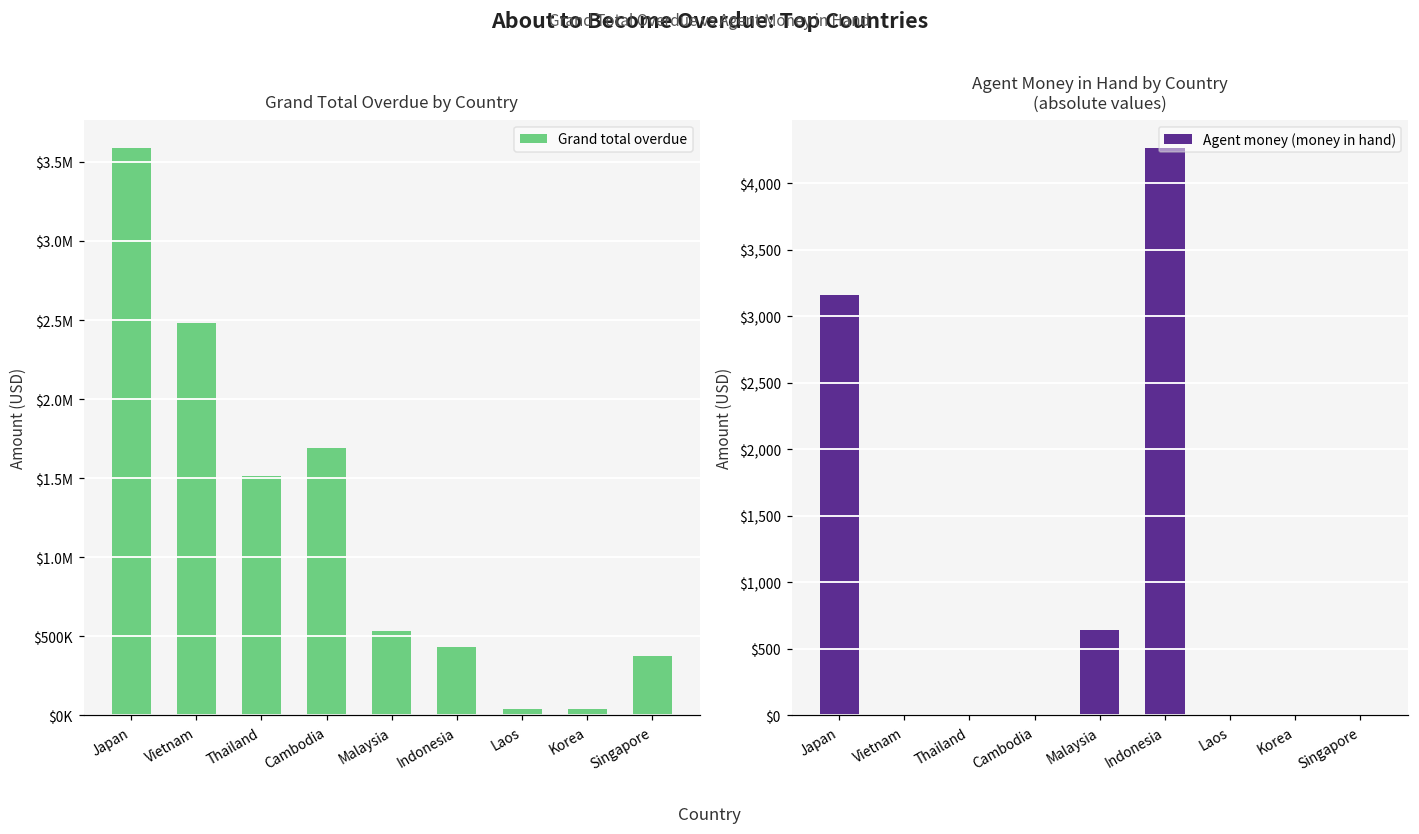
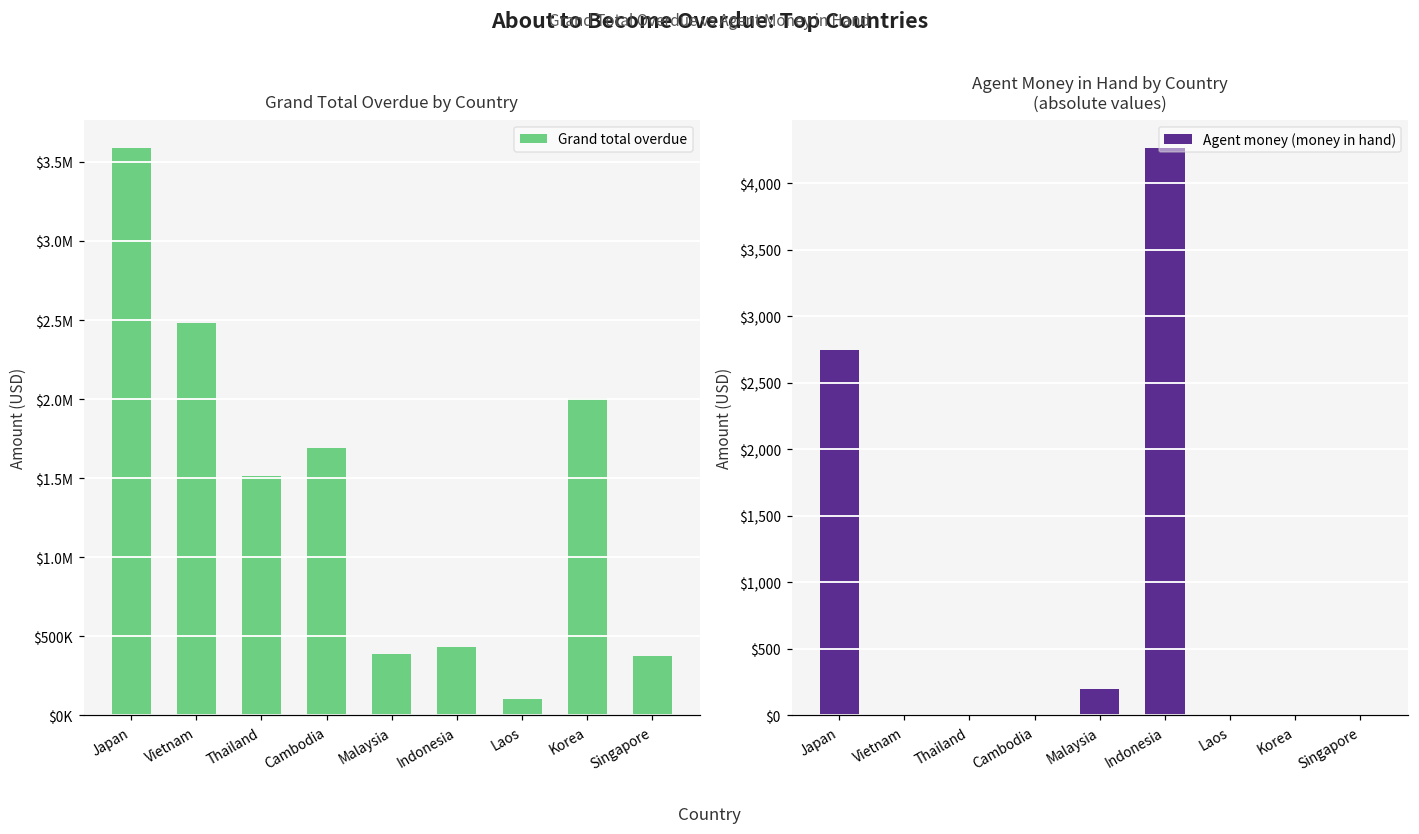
Grand Total Overdue by Country, Malaysia: $530000 -> $390000
Grand Total Overdue by Country, Laos: $40000 -> $100000
Grand Total Overdue by Country, Korea: $40000 -> $2010000
Agent Money in Hand by Country (absolute values), Japan: $3,160 -> $2,750
Agent Money in Hand by Country (absolute values), Malaysia: $640 -> $200
